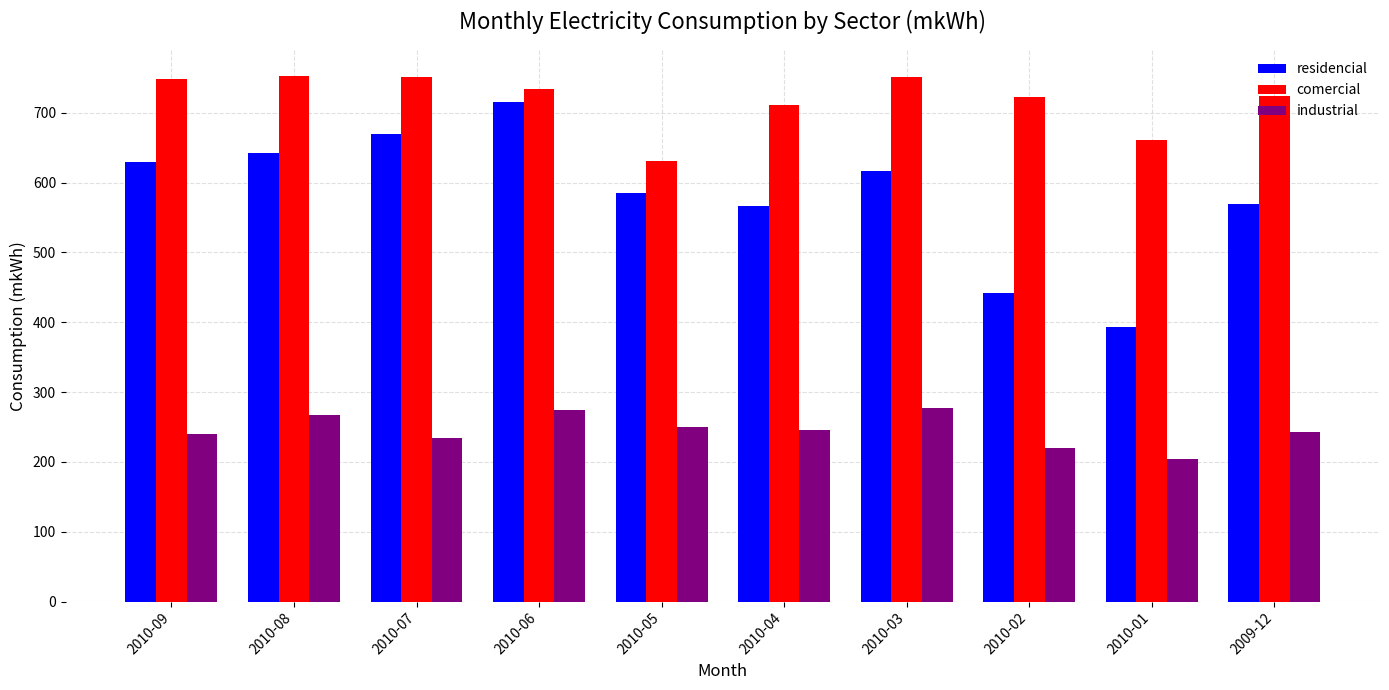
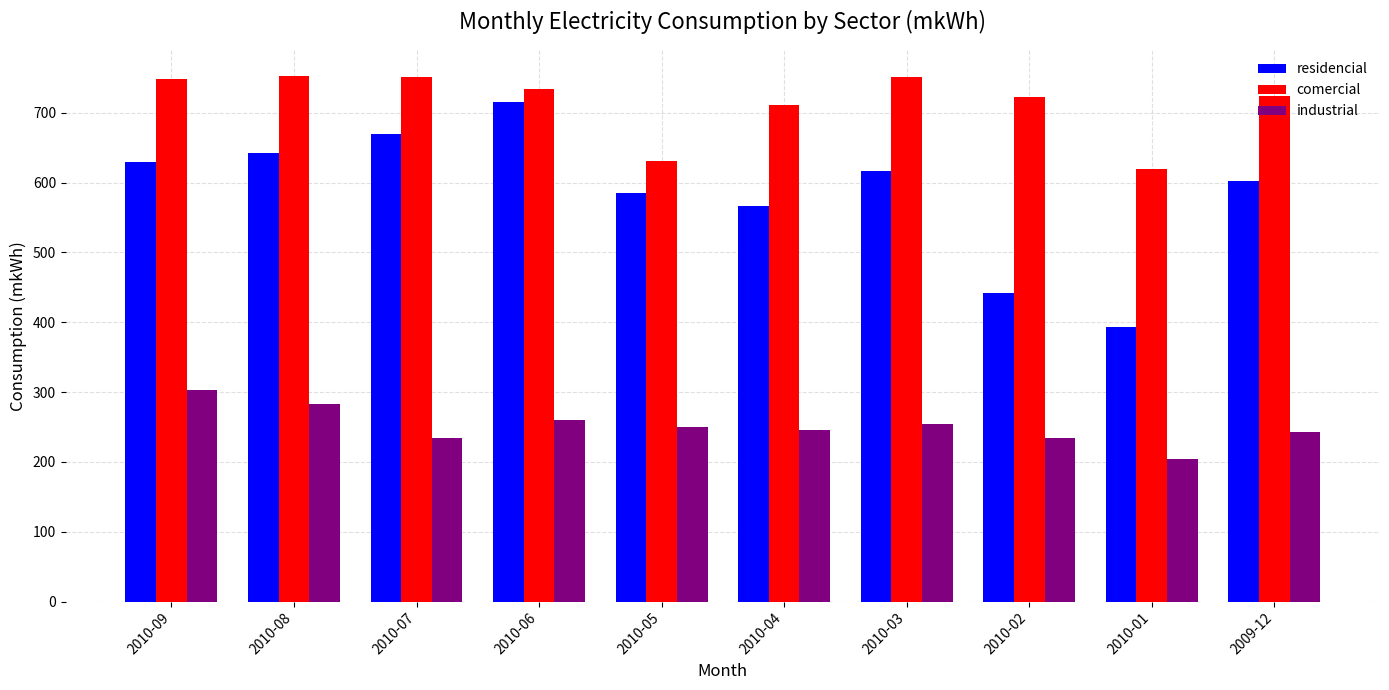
industrial, 2010-09: 240 -> 300
industrial, 2010-08: 270 -> 280
industrial, 2010-06: 270 -> 260
industrial, 2010-03: 280 -> 250
industrial, 2010-02: 220 -> 230
comercial, 2010-01: 660 -> 620
residencial, 2009-12: 570 -> 600
